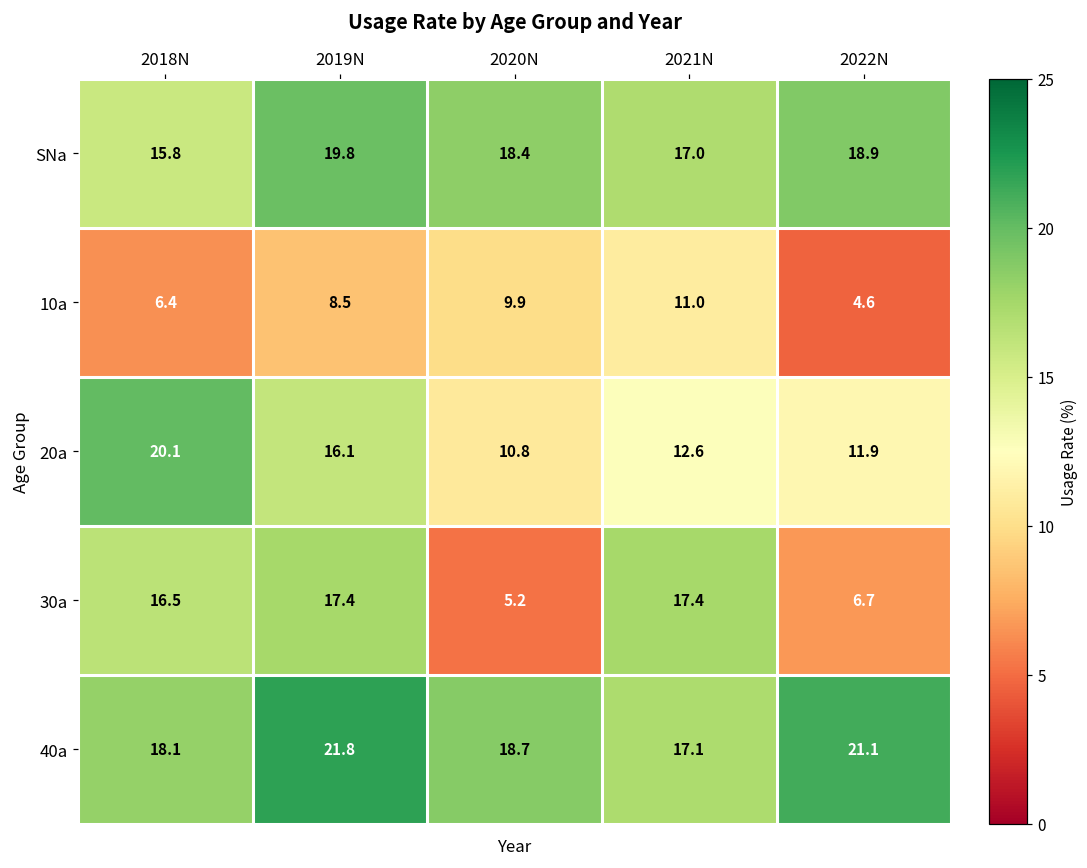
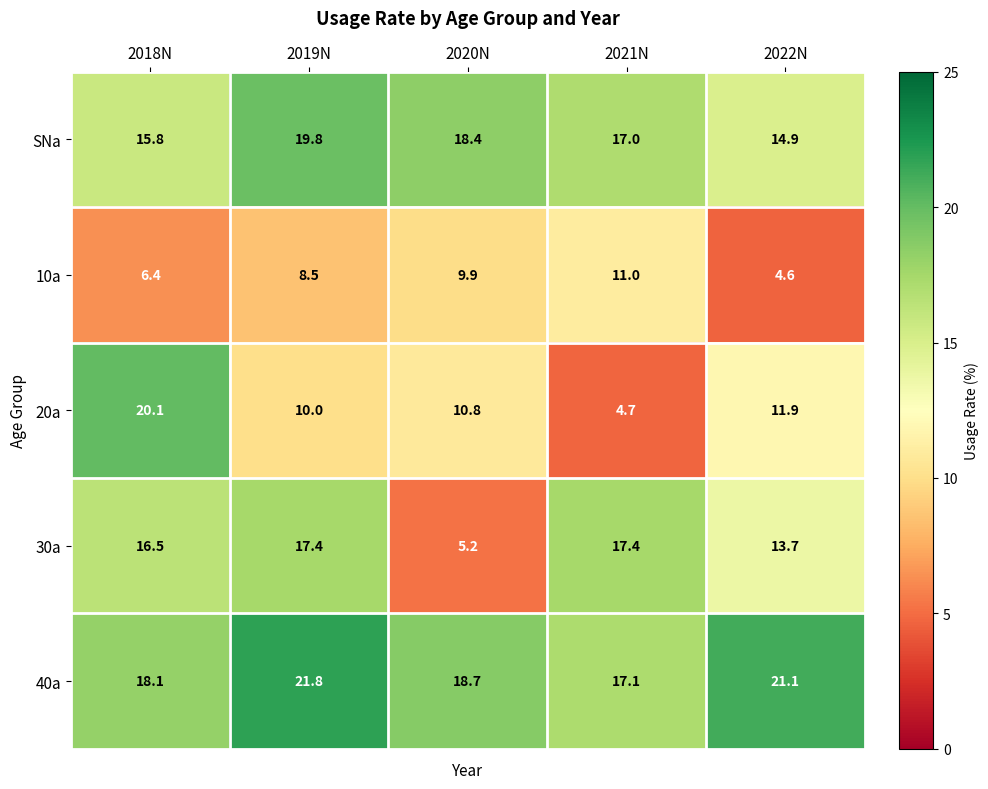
SNa, 2022N: 18.9 -> 14.9
20a, 2019N: 16.1 -> 10.0
20a, 2021N: 12.6 -> 4.7
30a, 2022N: 6.7 -> 13.7
